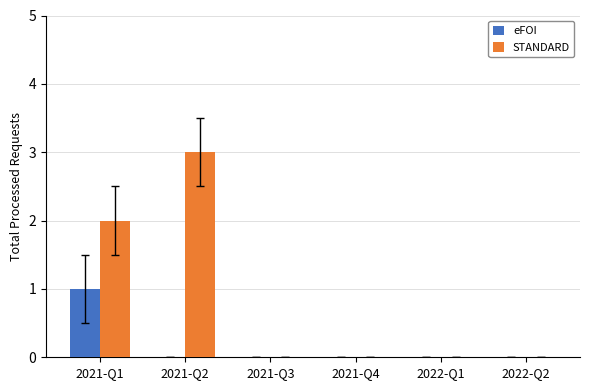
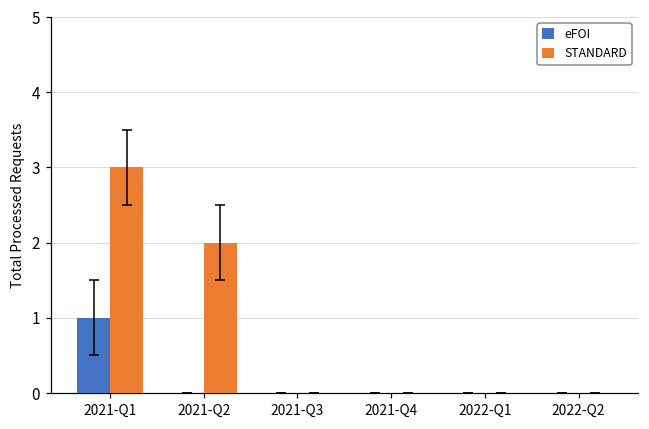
STANDARD, 2021-Q1: 2 -> 3
STANDARD, 2021-Q2: 3 -> 2
